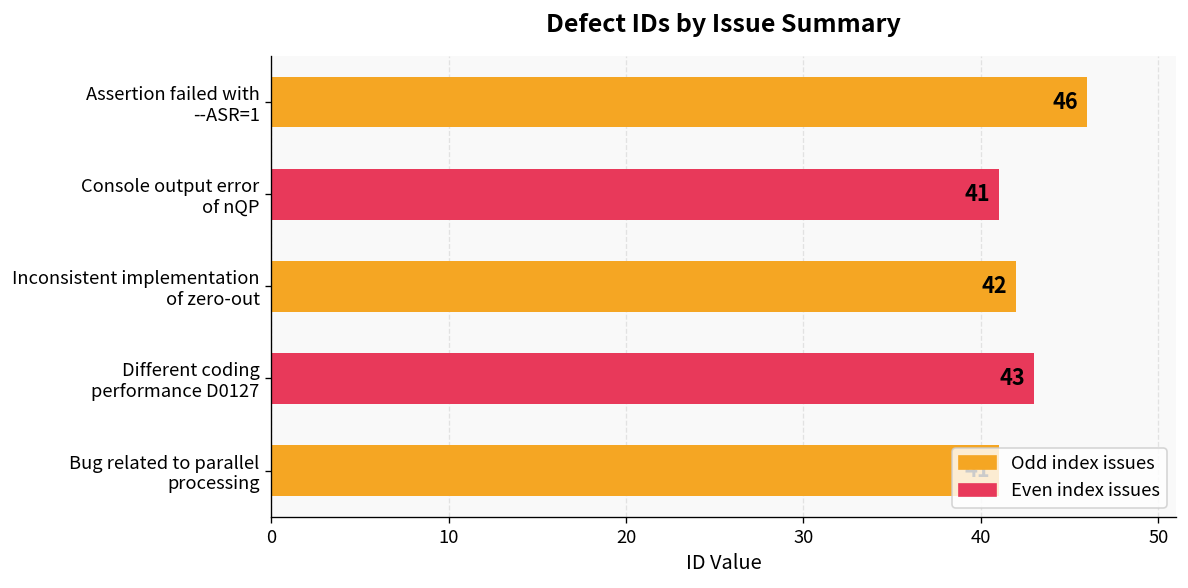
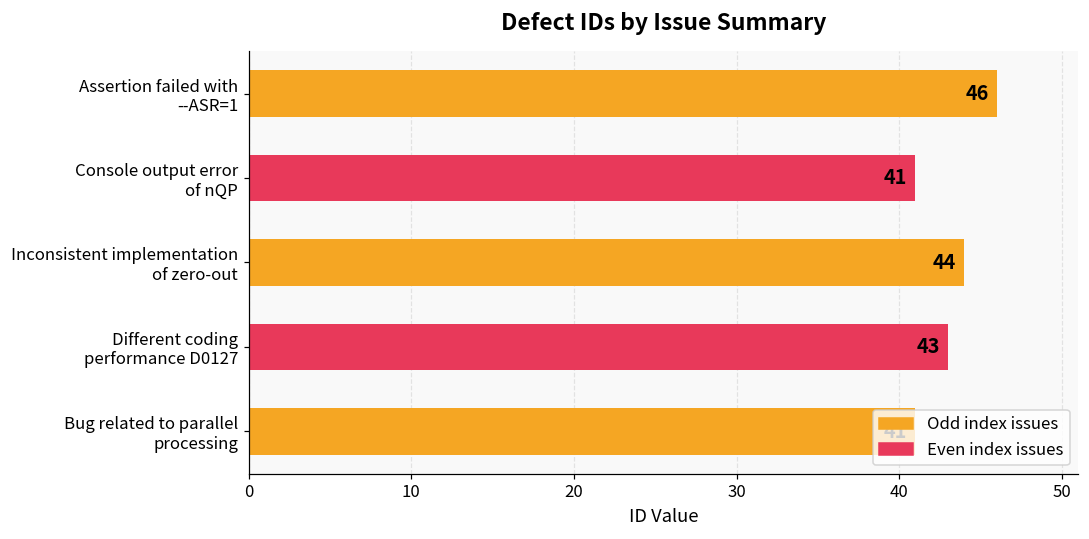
Inconsistent implementation of zero-out: 42 -> 44
